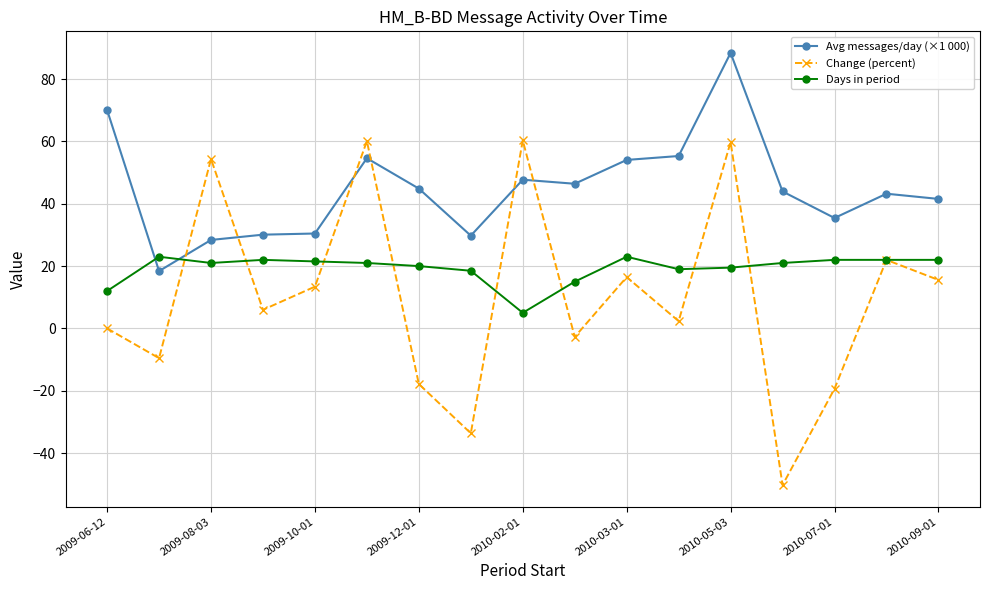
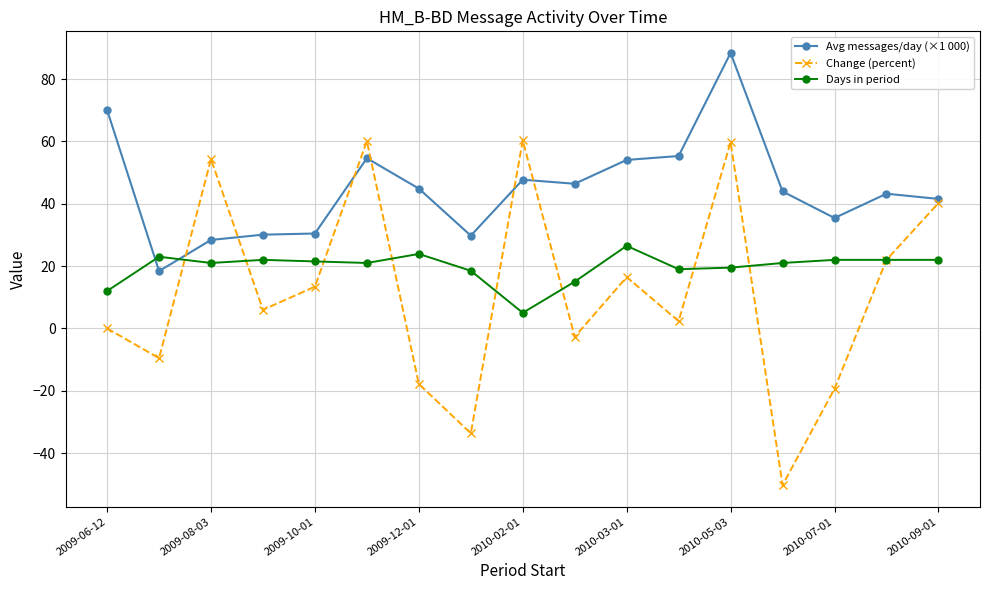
Days in period, 2009-12-01: 20 -> 24
Days in period, 2010-03-01: 23 -> 27
Change (percent), 2010-09-01: 16 -> 40
